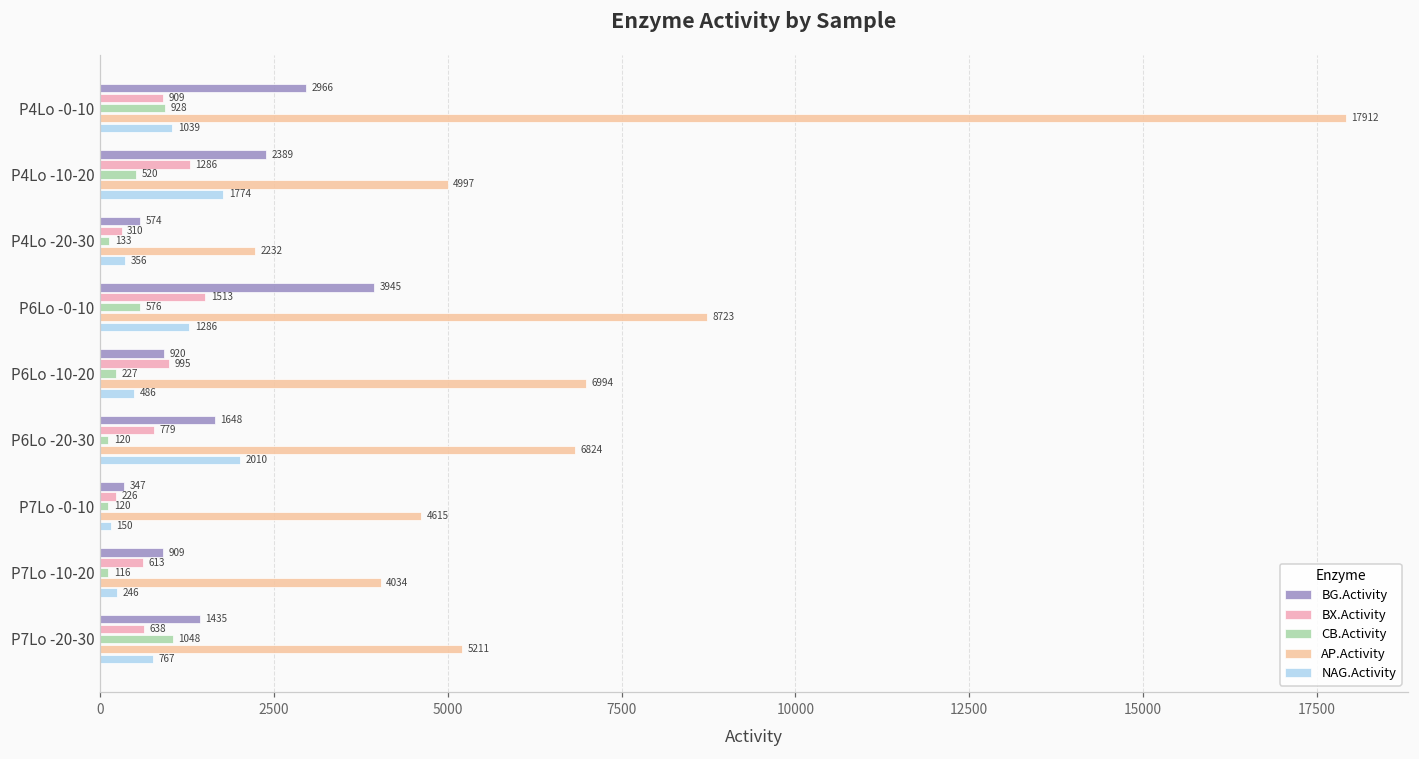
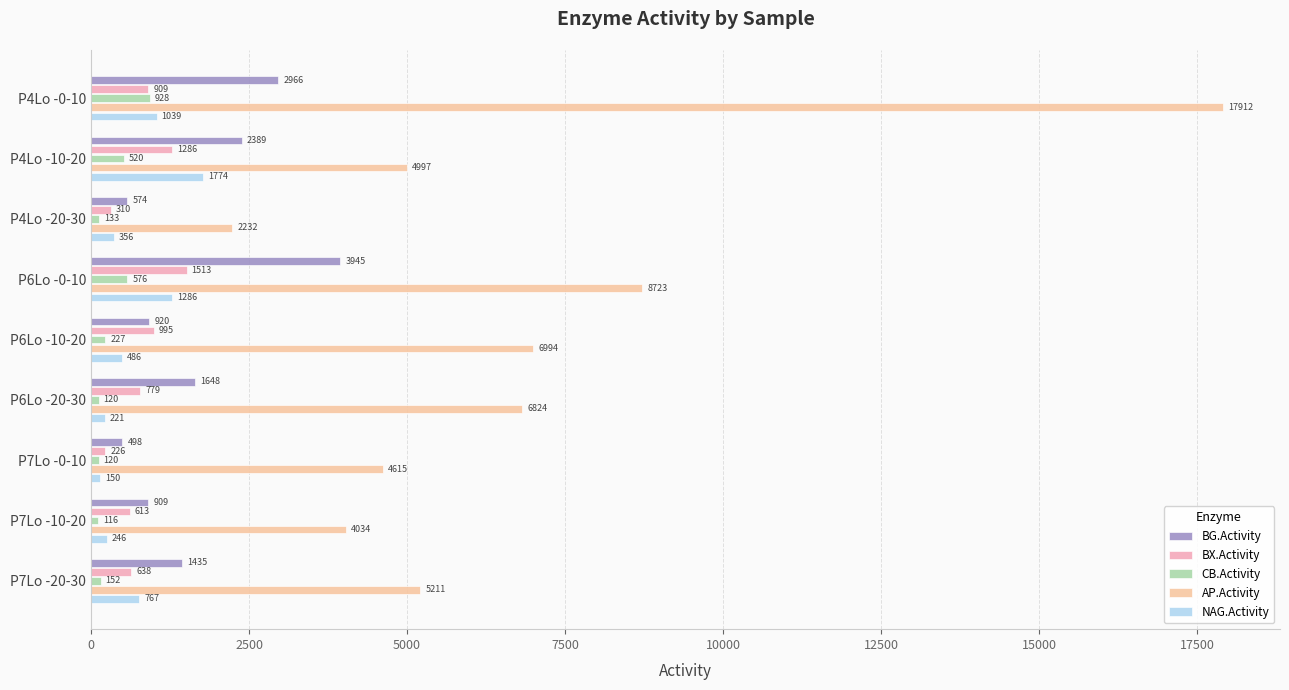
NAG.Activity, P6Lo -20-30: 2010 -> 221
BG.Activity, P7Lo -0-10: 347 -> 498
CB.Activity, P7Lo -20-30: 1048 -> 152
